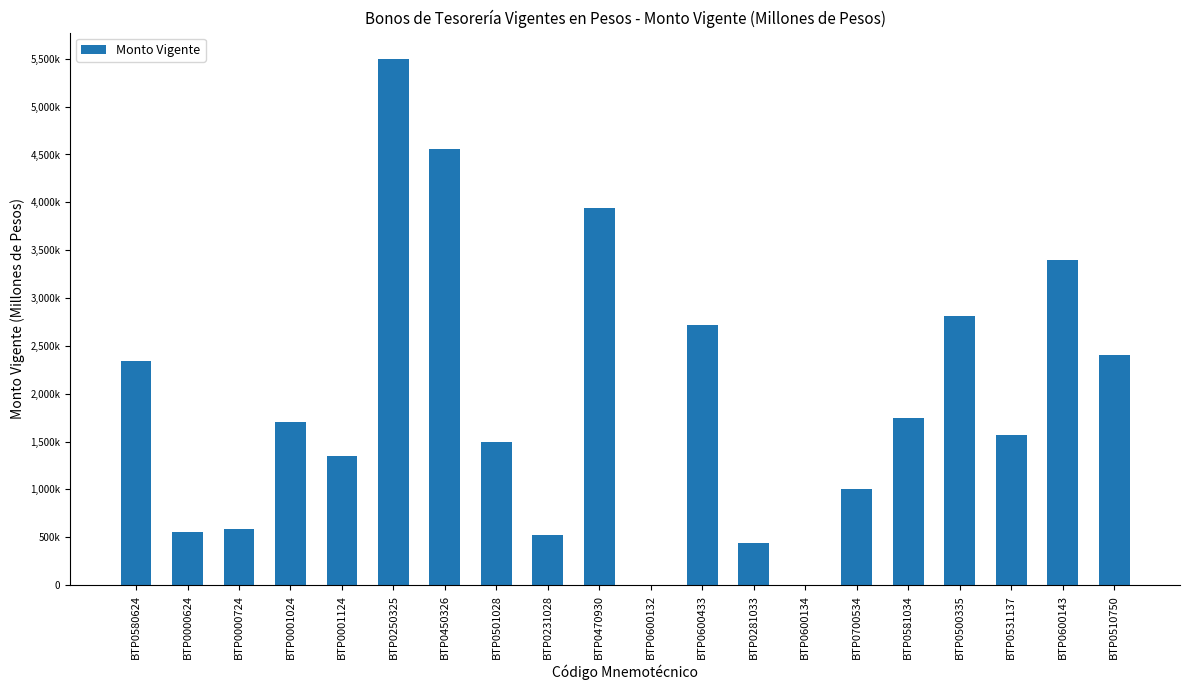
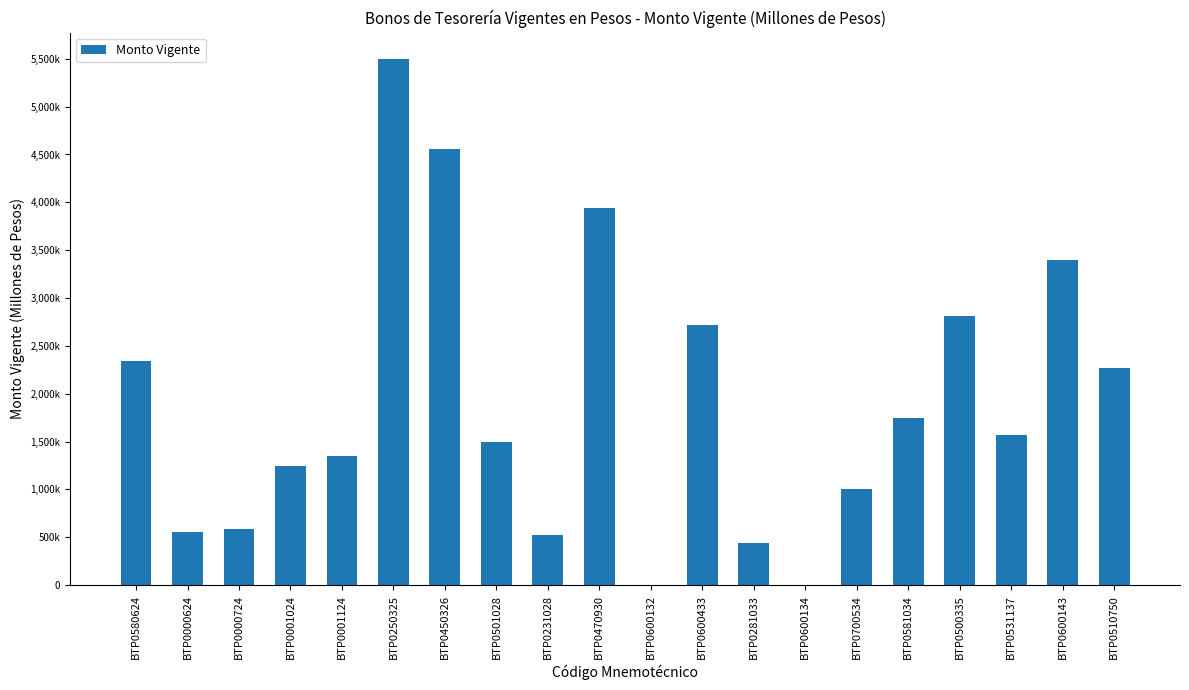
BTP0001024: 1,700,000 -> 1,200,000
BTP0510750: 2,400,000 -> 2,300,000
